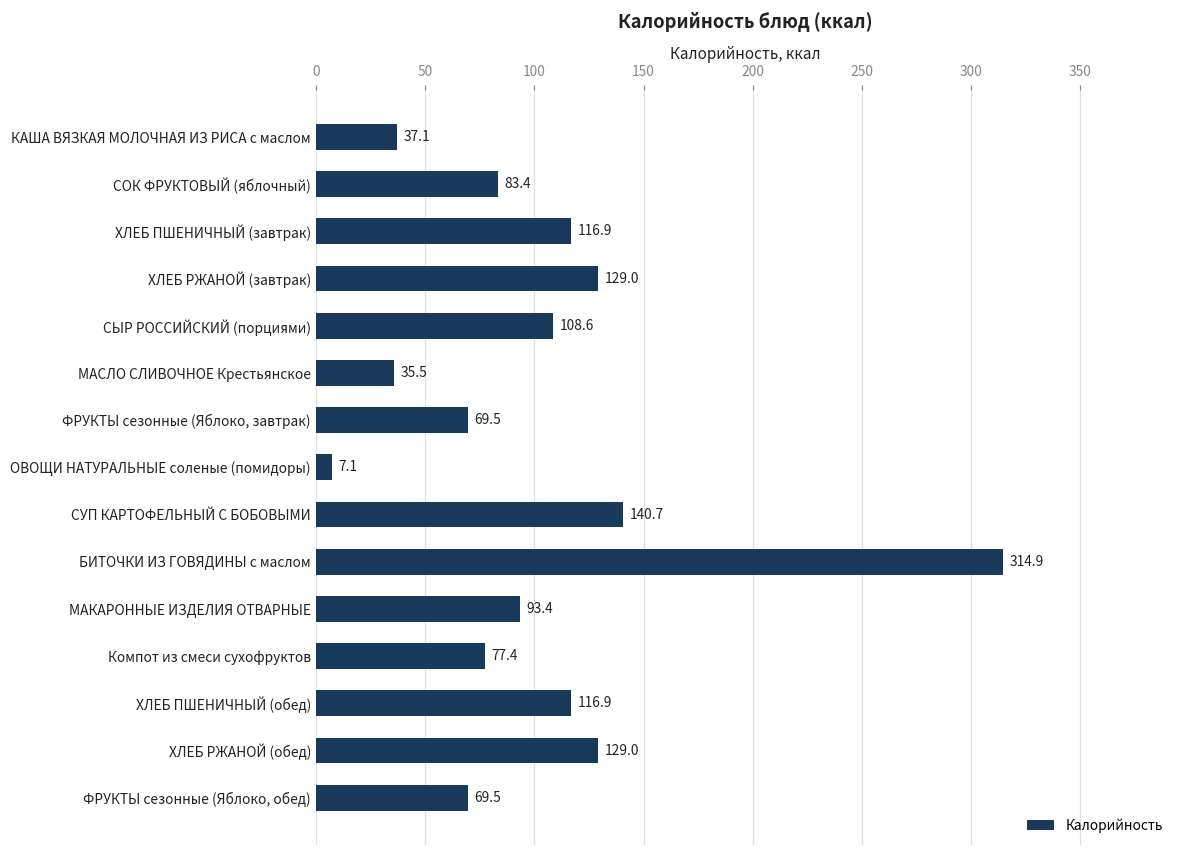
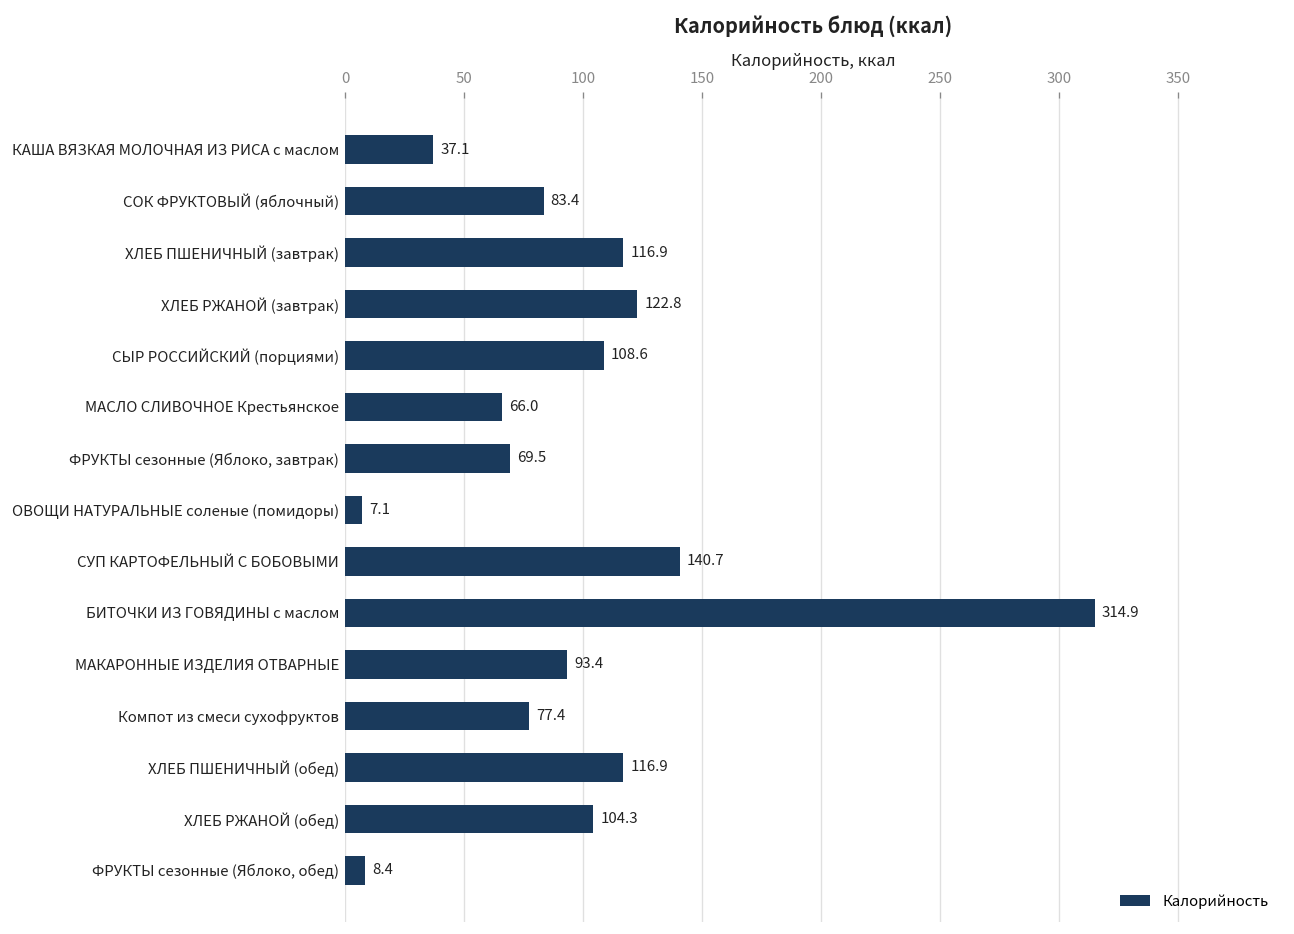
ХЛЕБ РЖАНОЙ (завтрак): 129.0 -> 122.8
МАСЛО СЛИВОЧНОЕ Крестьянское: 35.5 -> 66.0
ХЛЕБ РЖАНОЙ (обед): 129.0 -> 104.3
ФРУКТЫ сезонные (Яблоко, обед): 69.5 -> 8.4
